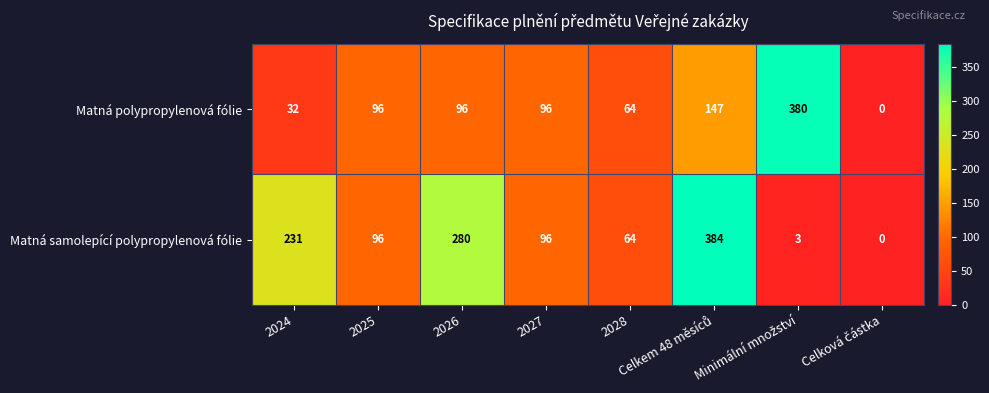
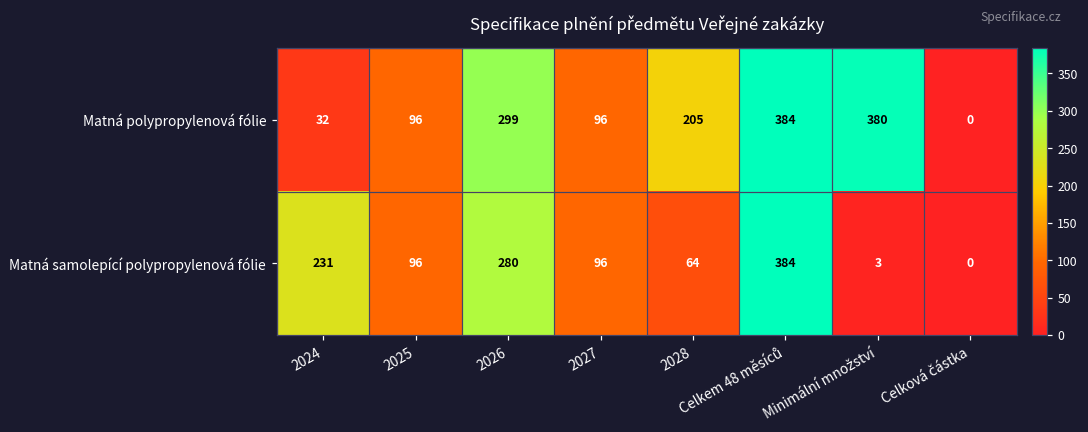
Matná polypropylenová fólie, 2026: 96 -> 299
Matná polypropylenová fólie, 2028: 64 -> 205
Matná polypropylenová fólie, Celkem 48 měsíců: 147 -> 384
